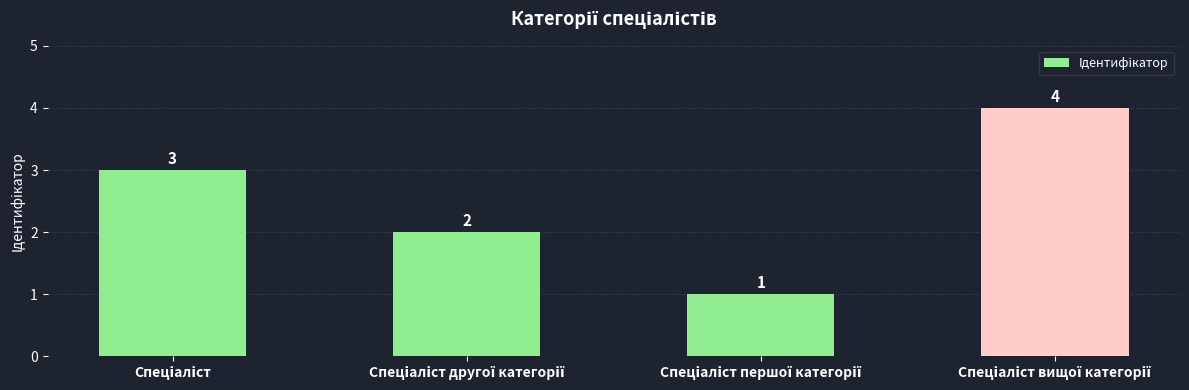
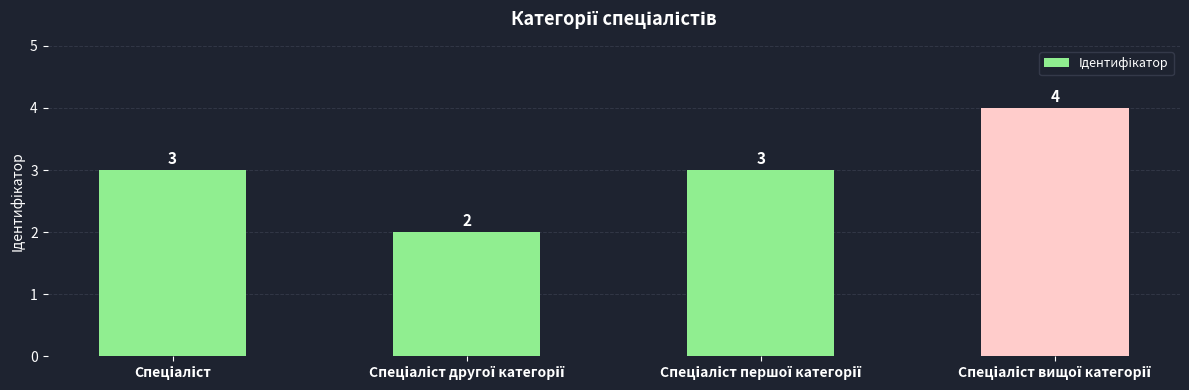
Спеціаліст першої категорії: 1 -> 3
